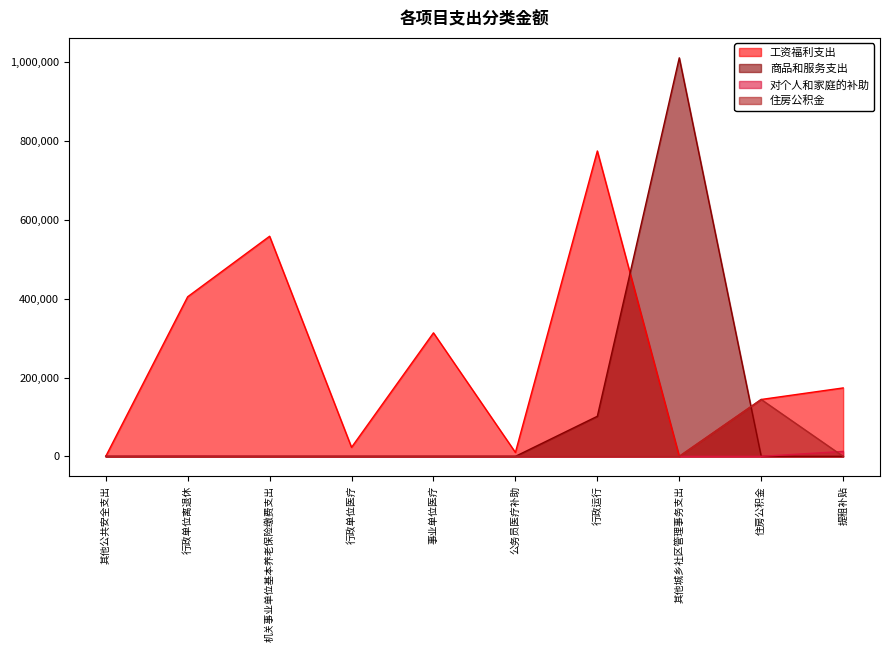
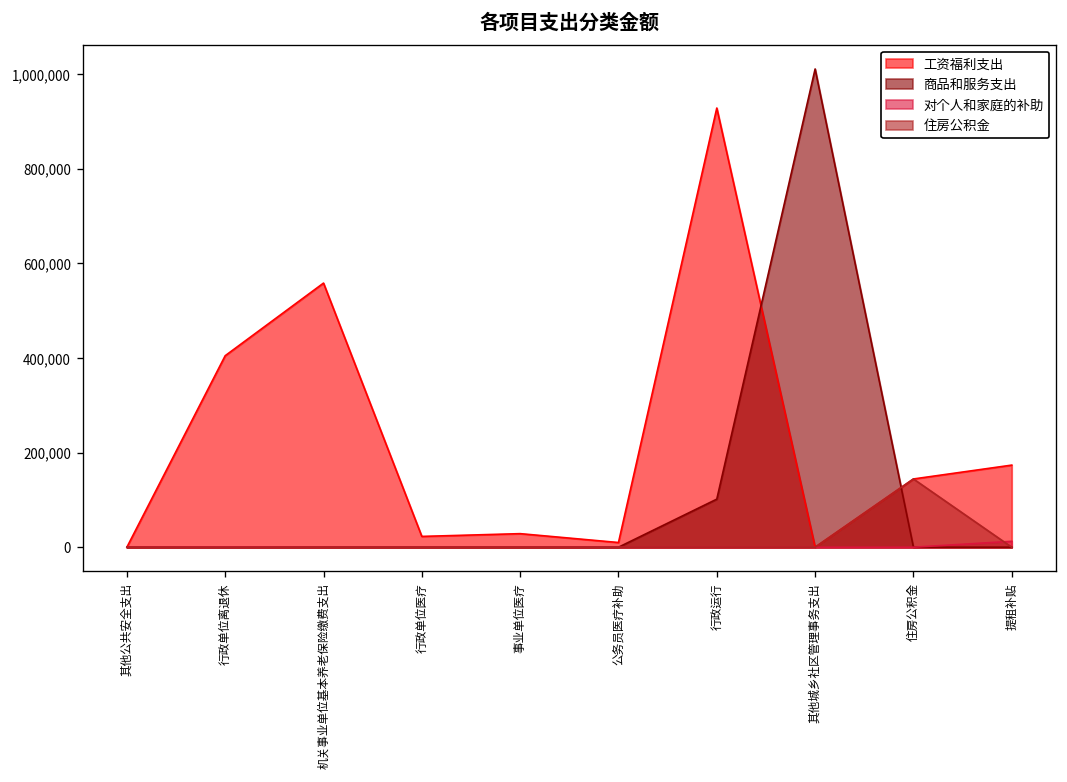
工资福利支出, 事业单位医疗: 310,000 -> 30,000
工资福利支出, 行政运行: 770,000 -> 930,000
